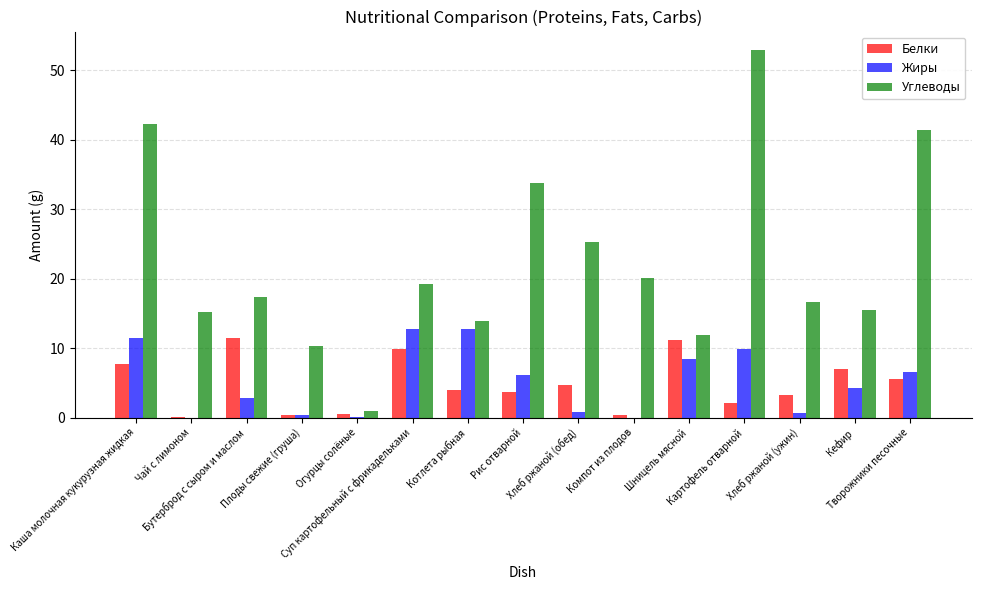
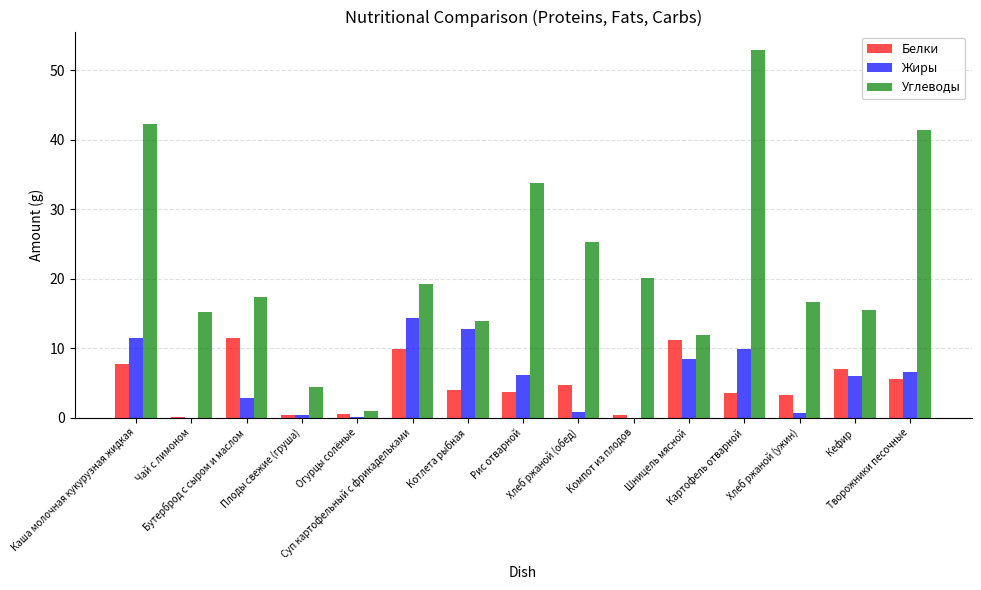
Углеводы, Плоды свежие (груша): 10 -> 4
Жиры, Суп картофельный с фрикадельками: 13 -> 14
Белки, Картофель отварной: 2 -> 4
Жиры, Кефир: 4 -> 6
